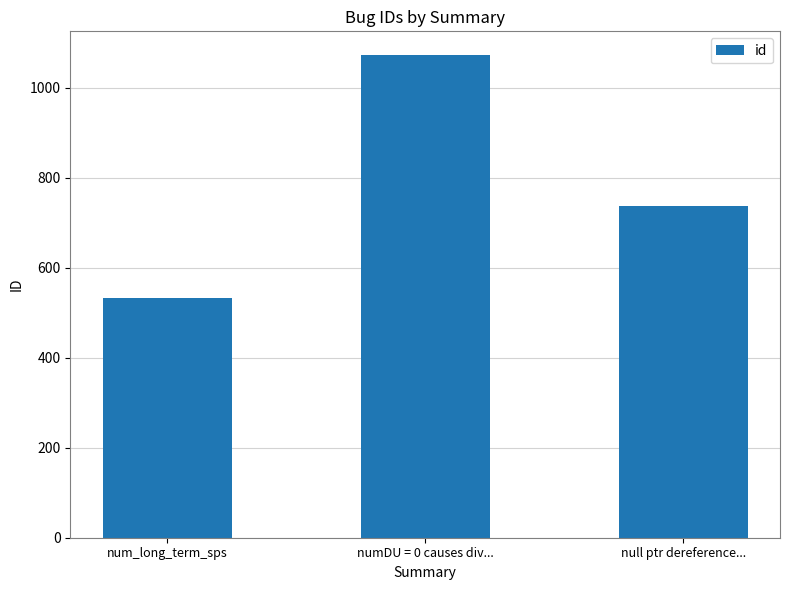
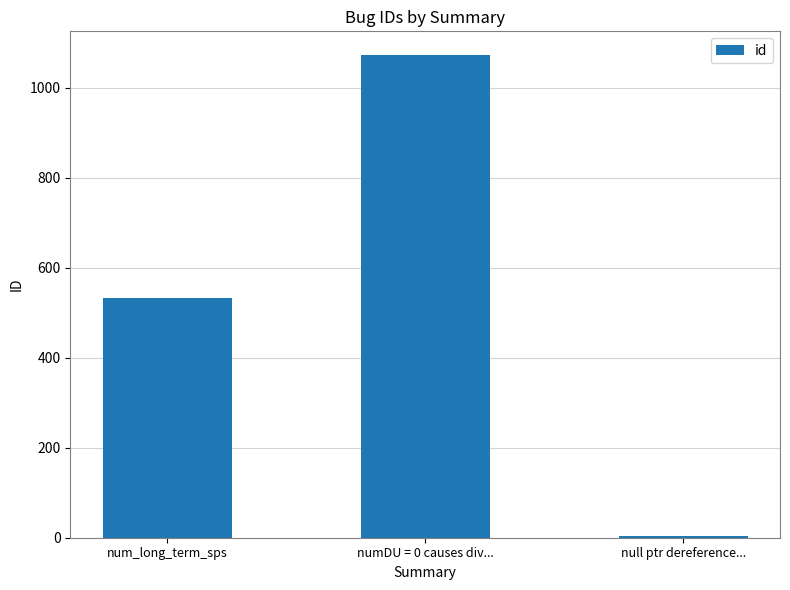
null ptr dereference...: 740 -> 0
